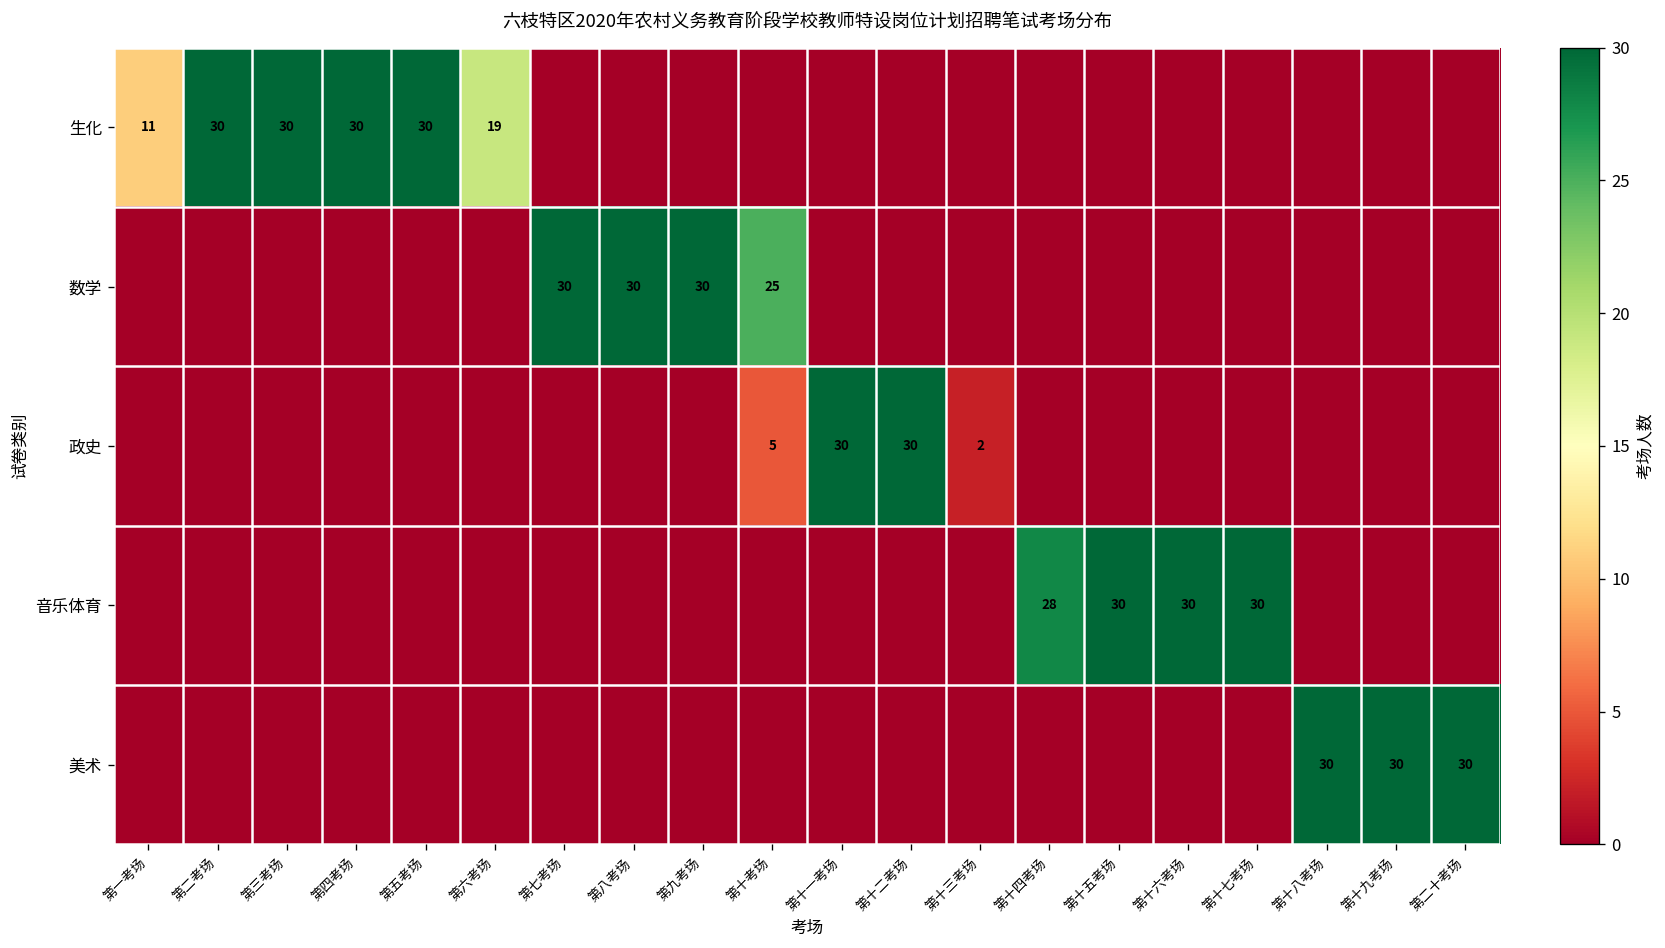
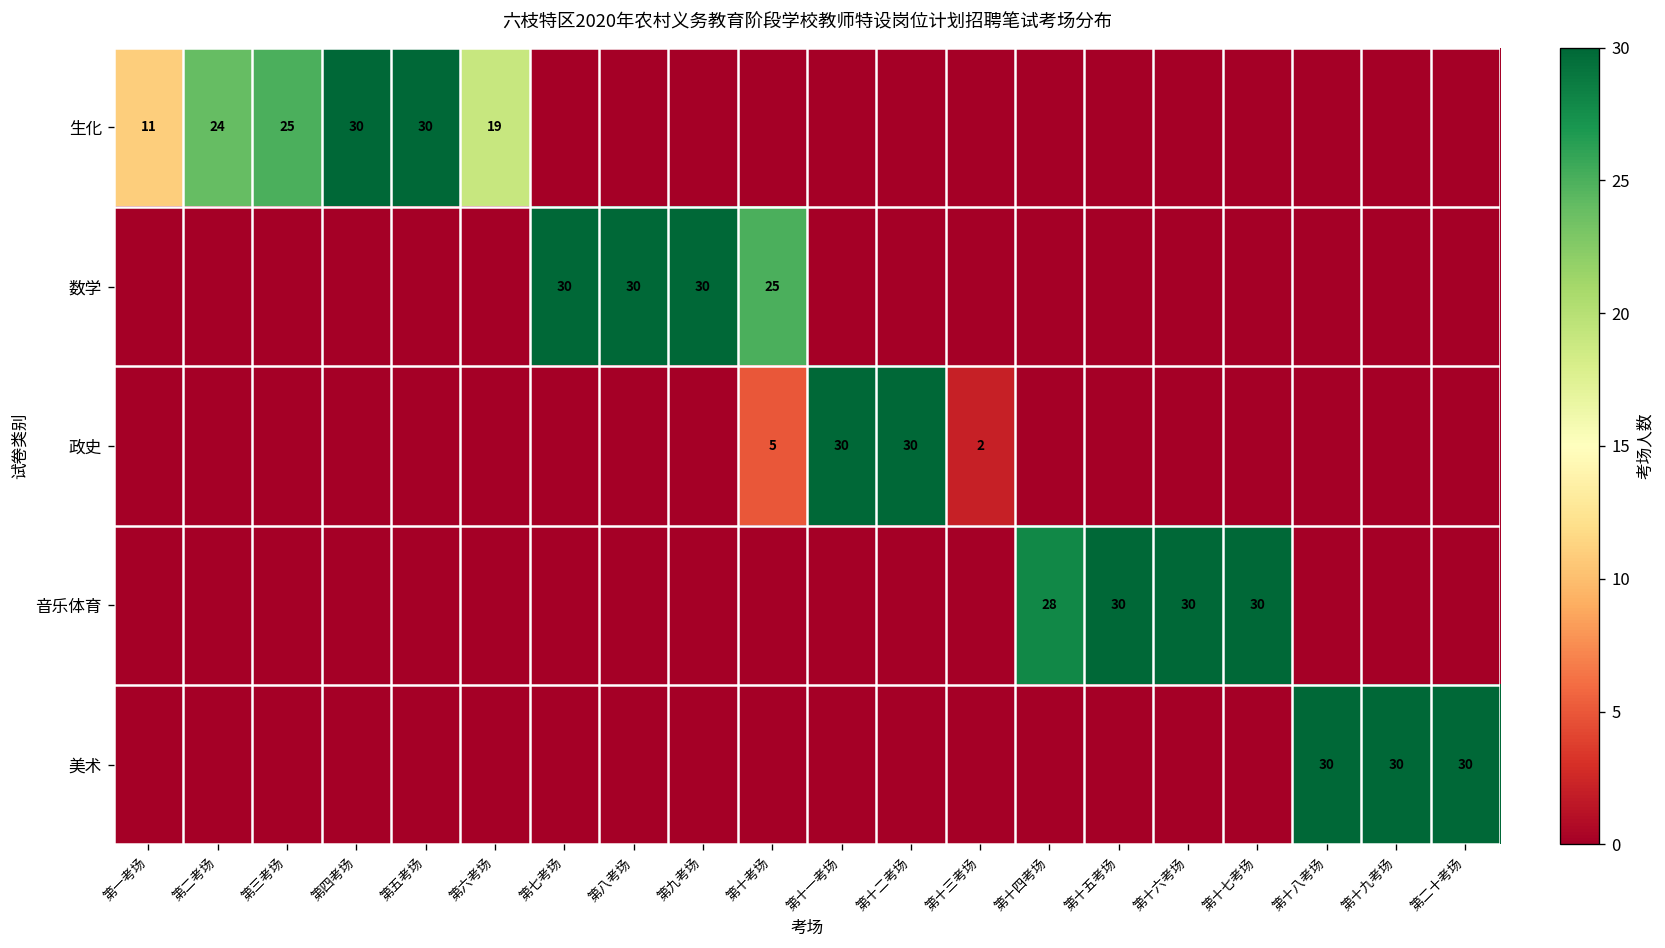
生化, 第二考场: 30 -> 24
生化, 第三考场: 30 -> 25
